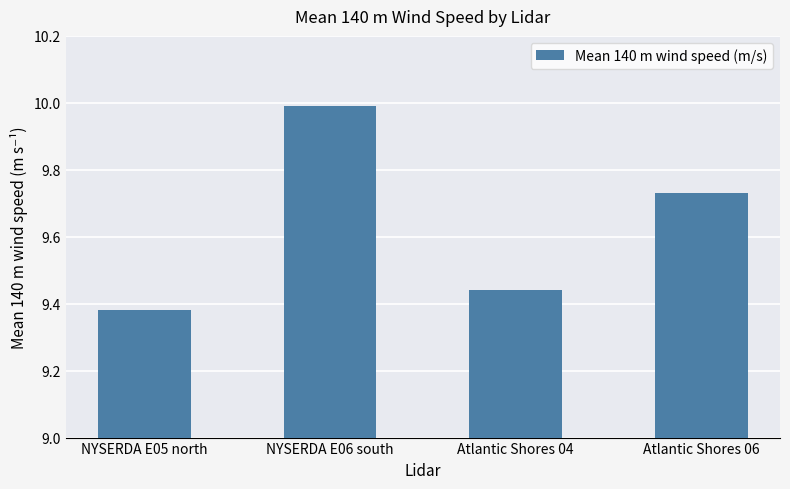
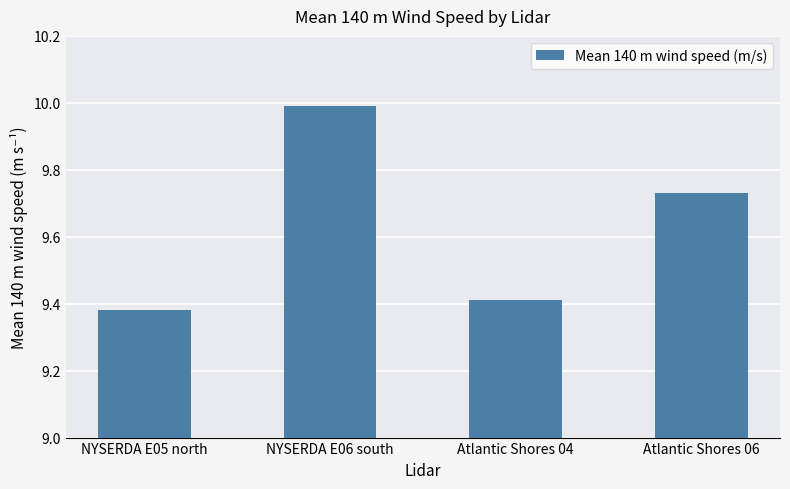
Atlantic Shores 04: 9.44 -> 9.41
